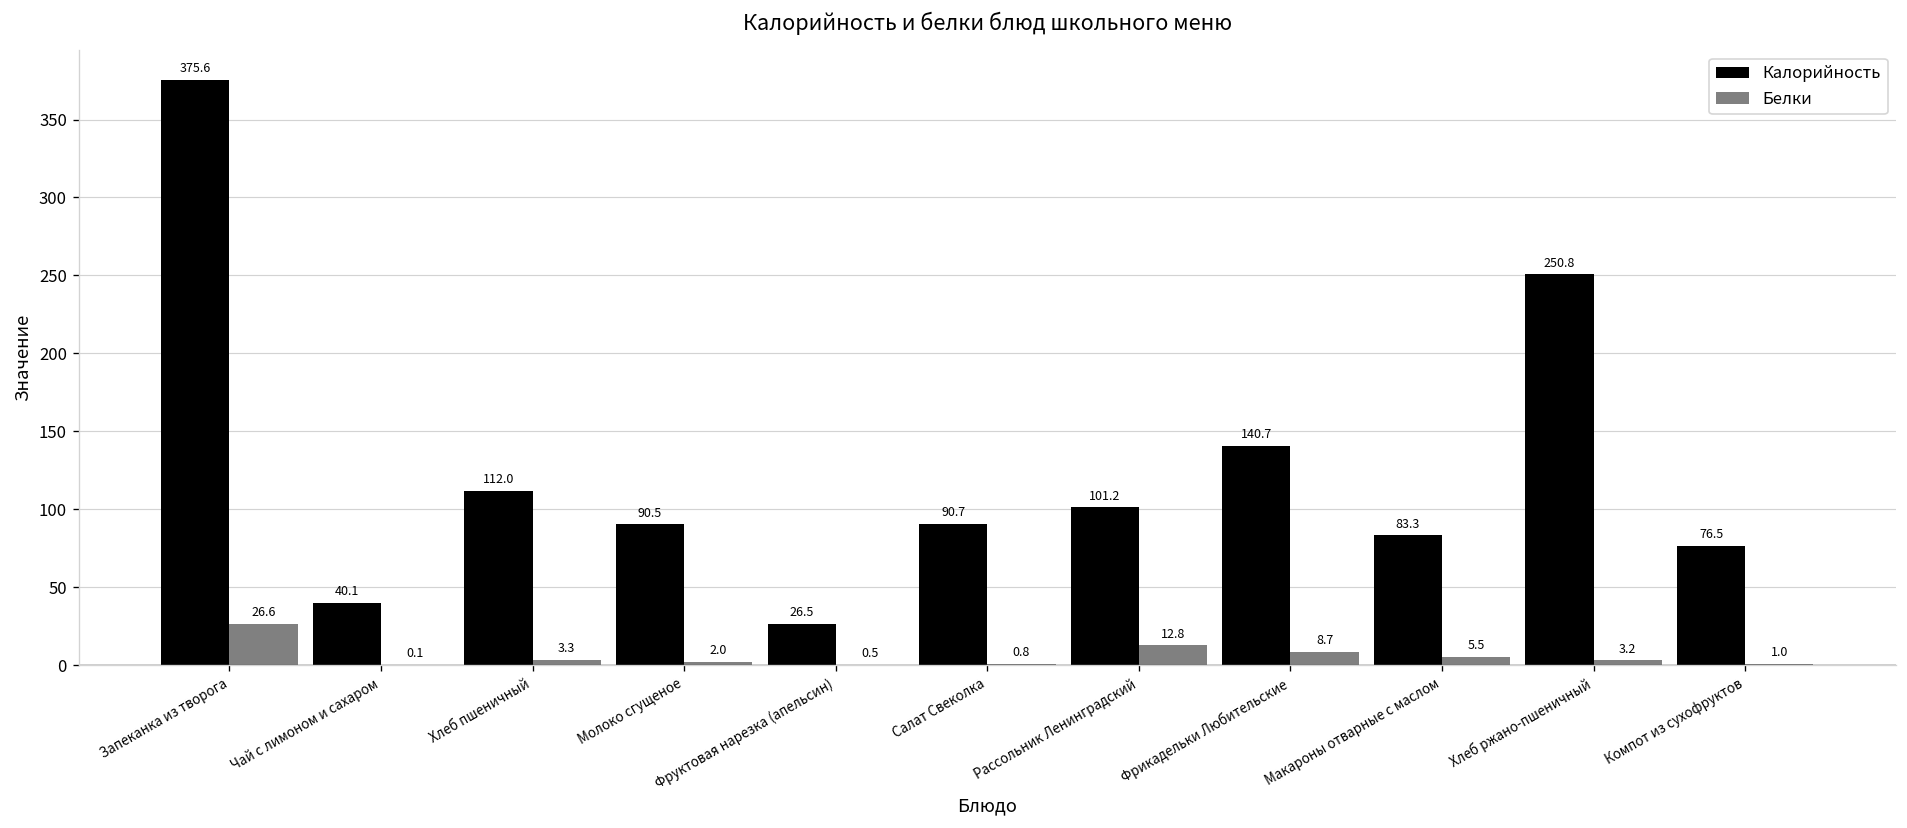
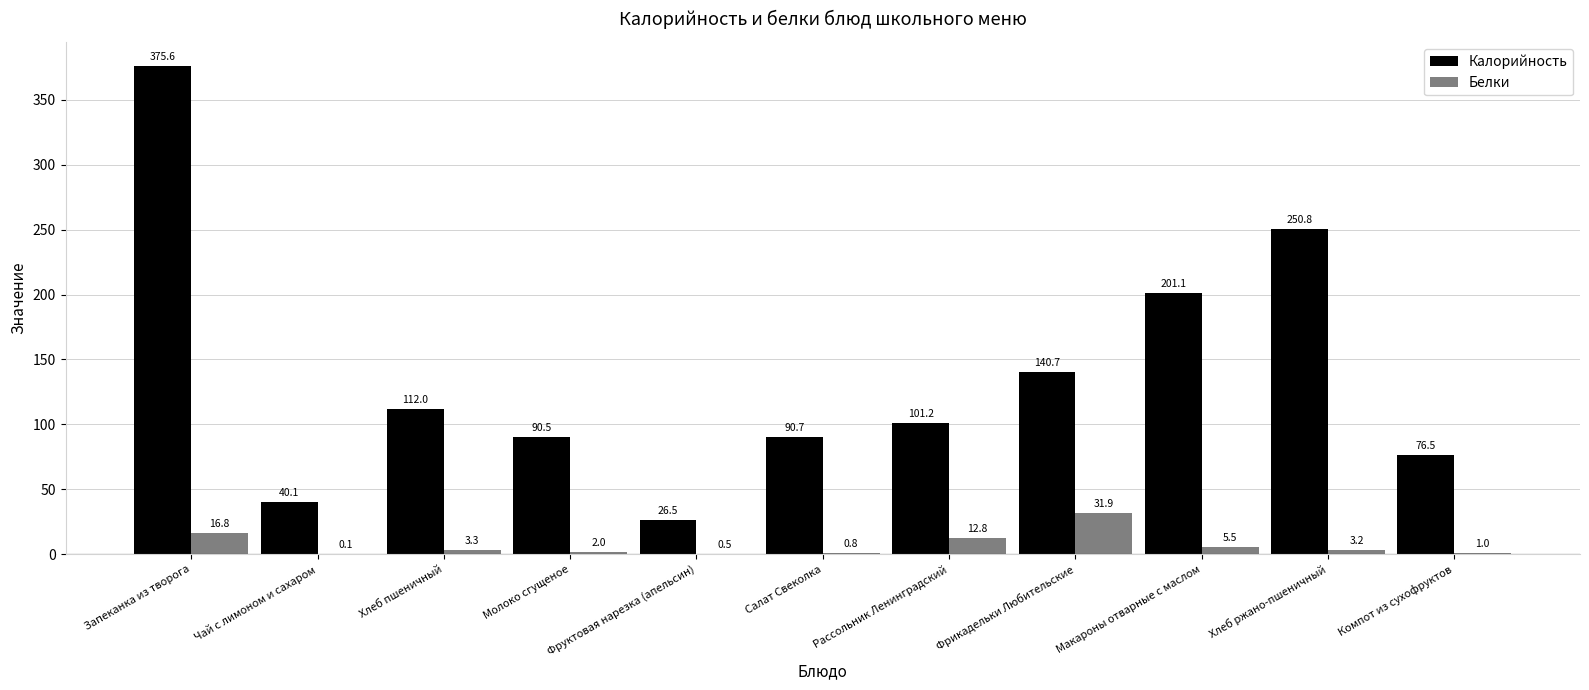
Белки, Запеканка из творога: 26.6 -> 16.8
Белки, Фрикадельки Любительские: 8.7 -> 31.9
Калорийность, Макароны отварные с маслом: 83.3 -> 201.1
